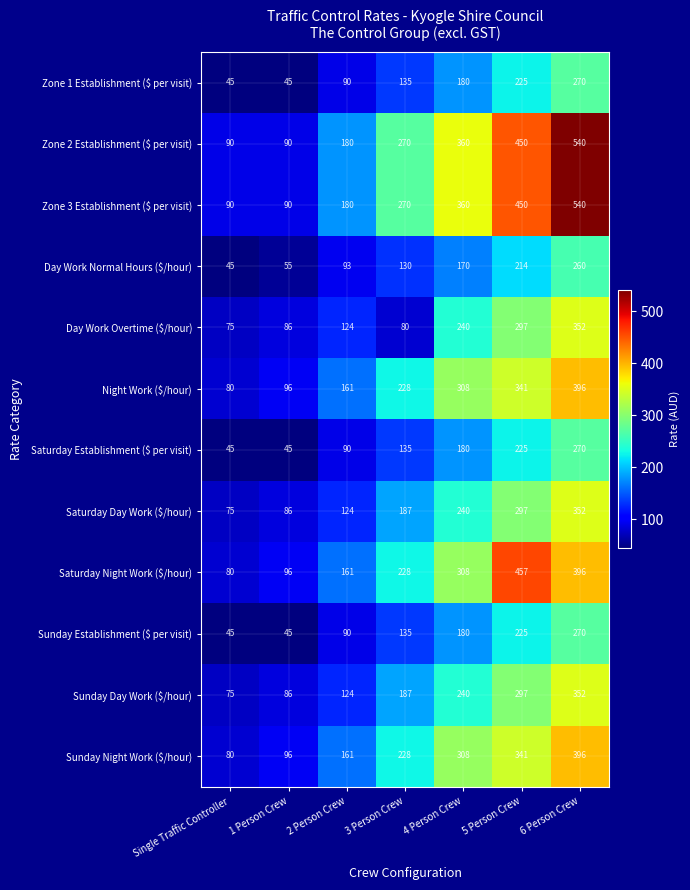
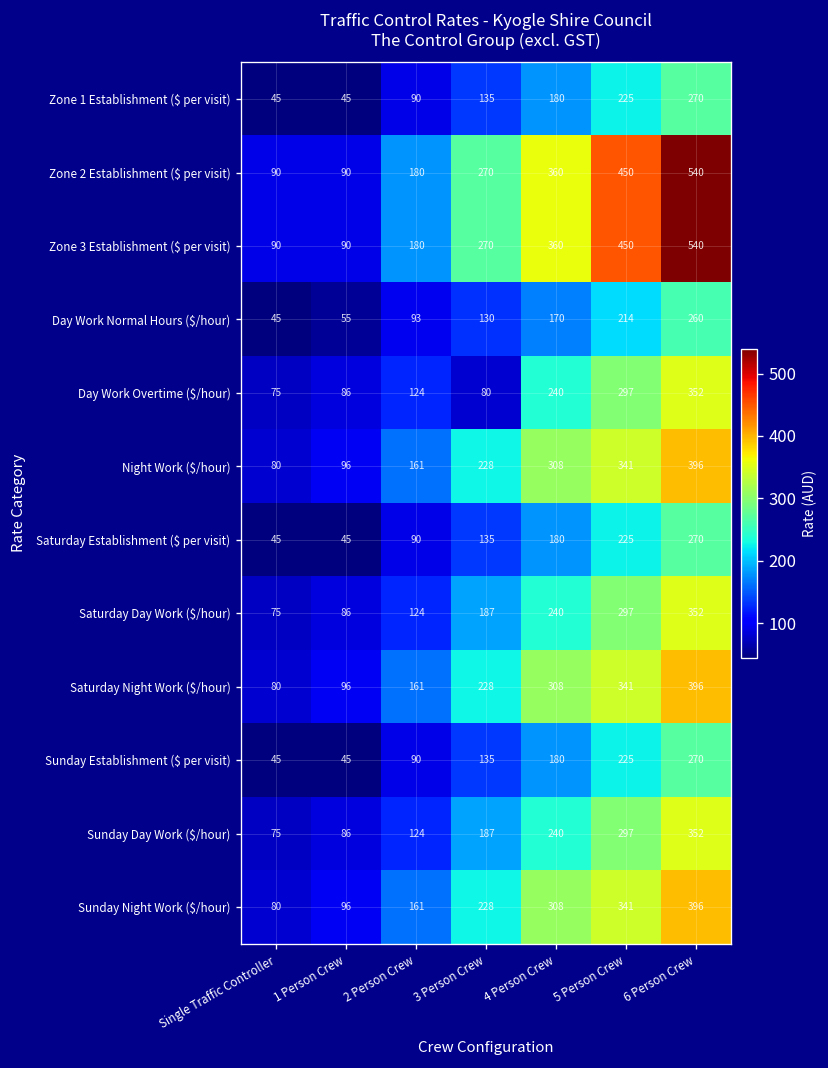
Saturday Night Work ($/hour), 5 Person Crew: 457 -> 341
